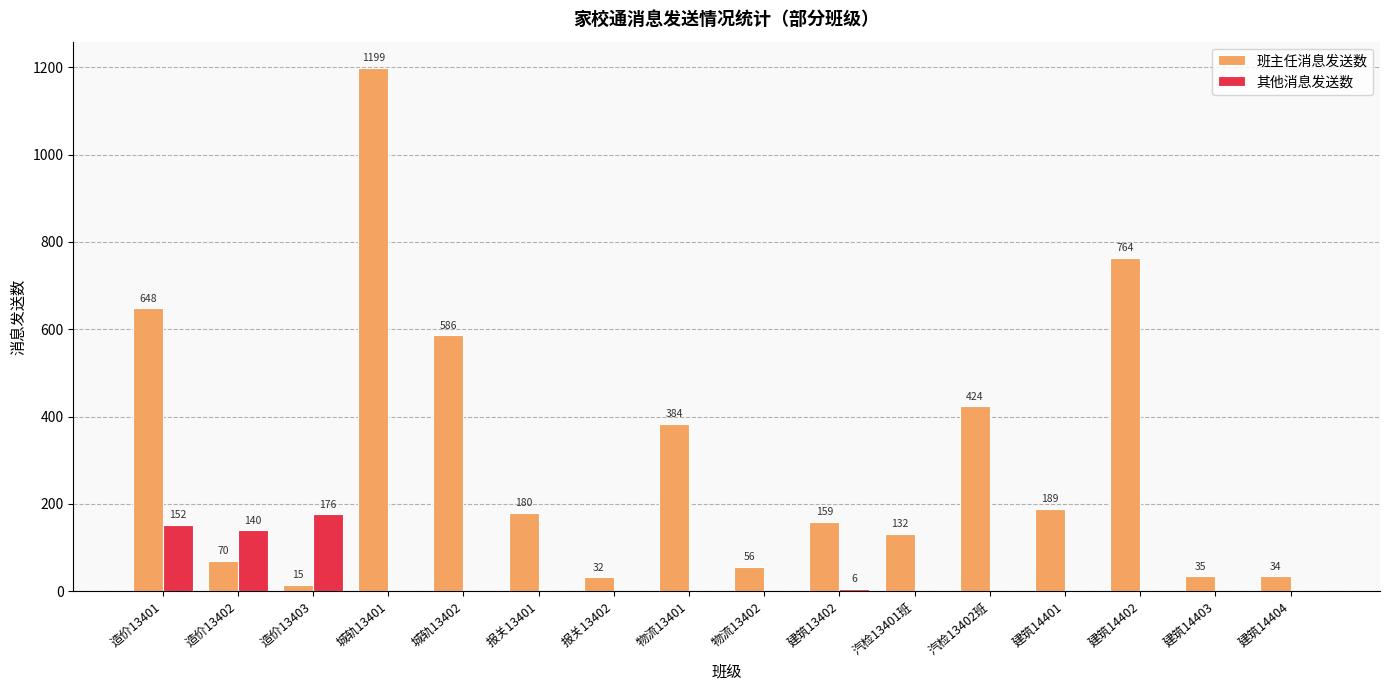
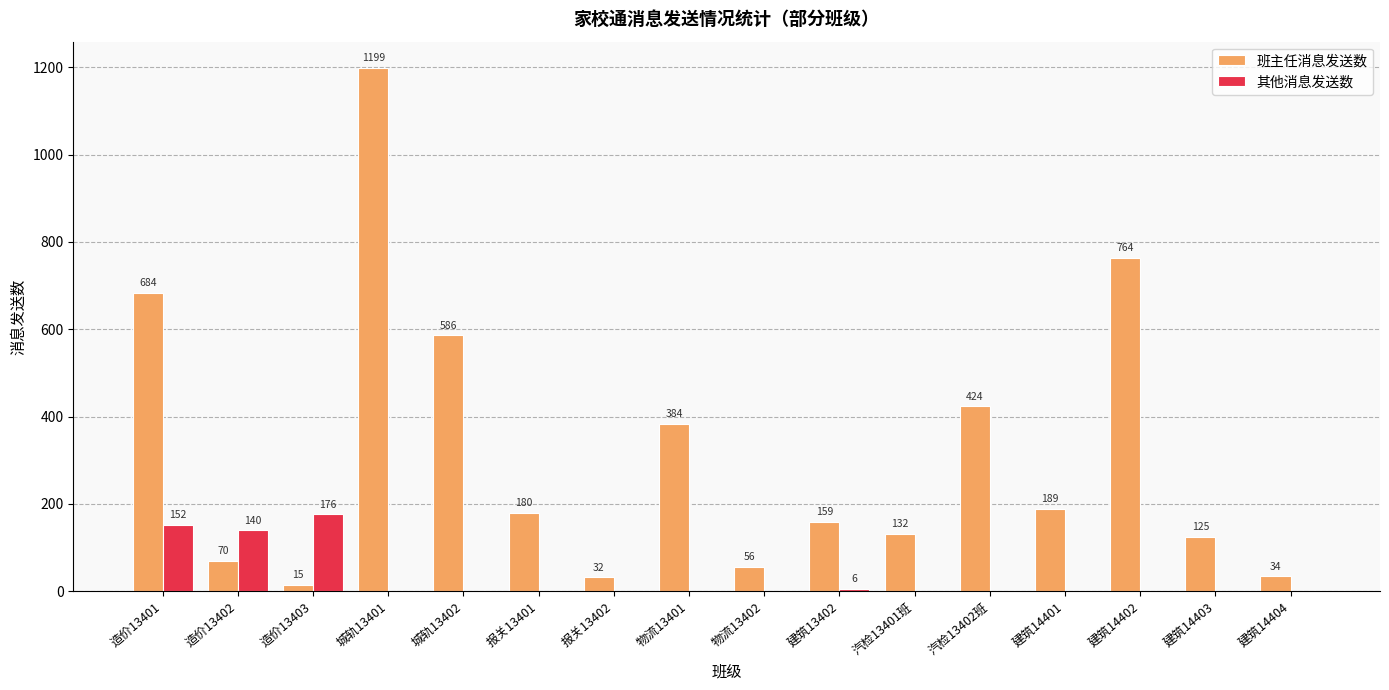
班主任消息发送数, 造价13401: 648 -> 684
班主任消息发送数, 建筑14403: 35 -> 125
